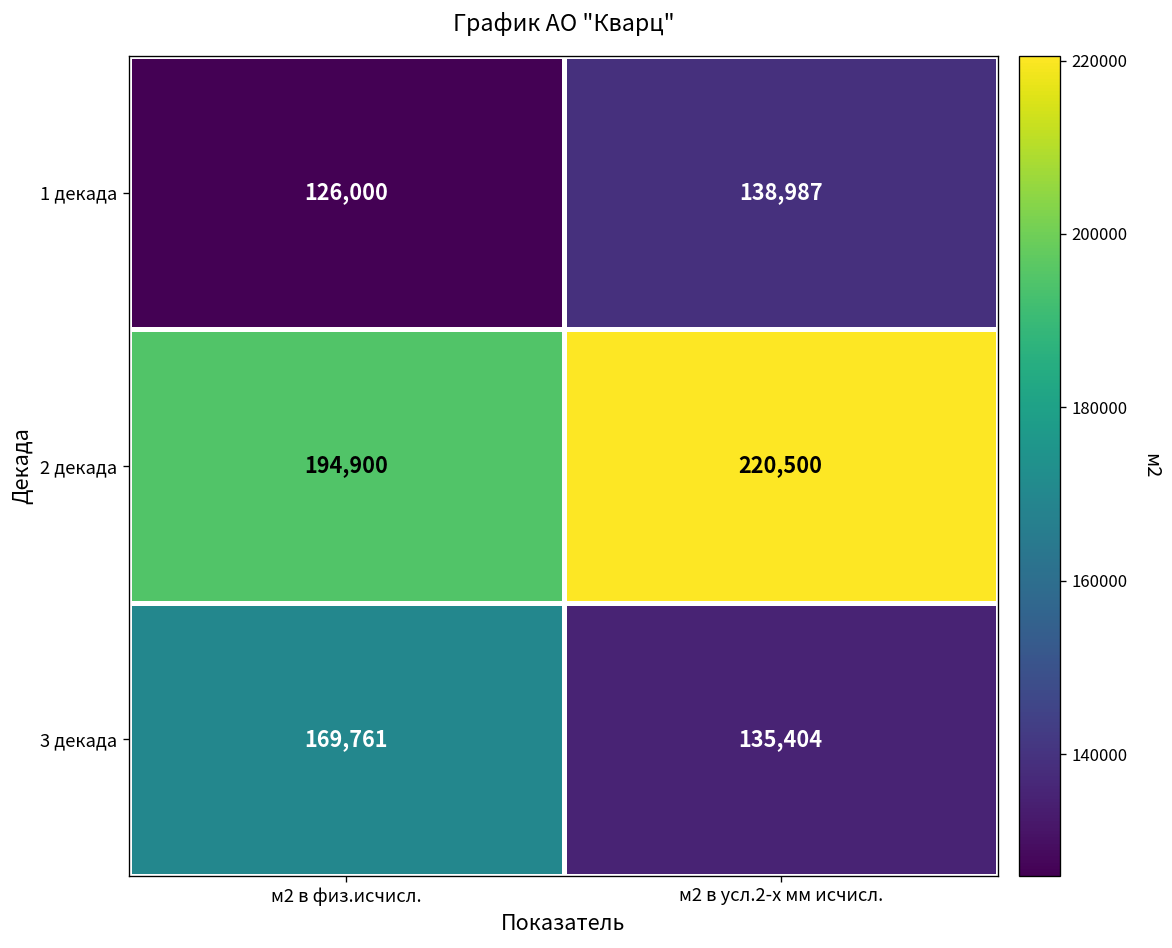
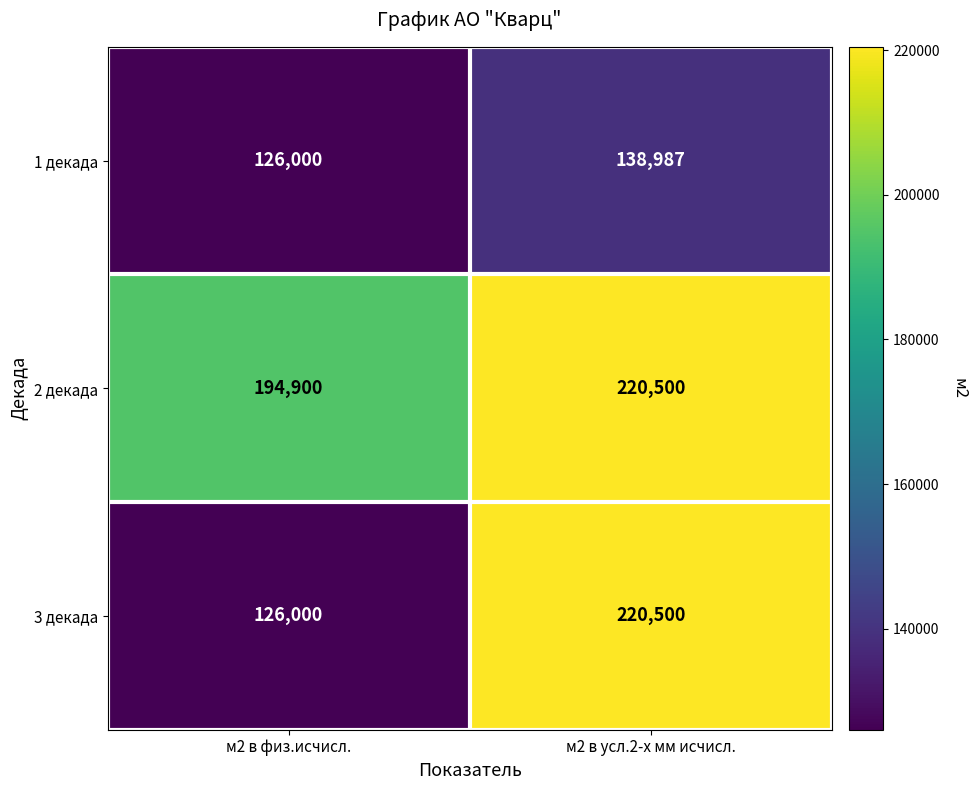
3 декада, м2 в физ.исчисл.: 169,761 -> 126,000
3 декада, м2 в усл.2-х мм исчисл.: 135,404 -> 220,500
